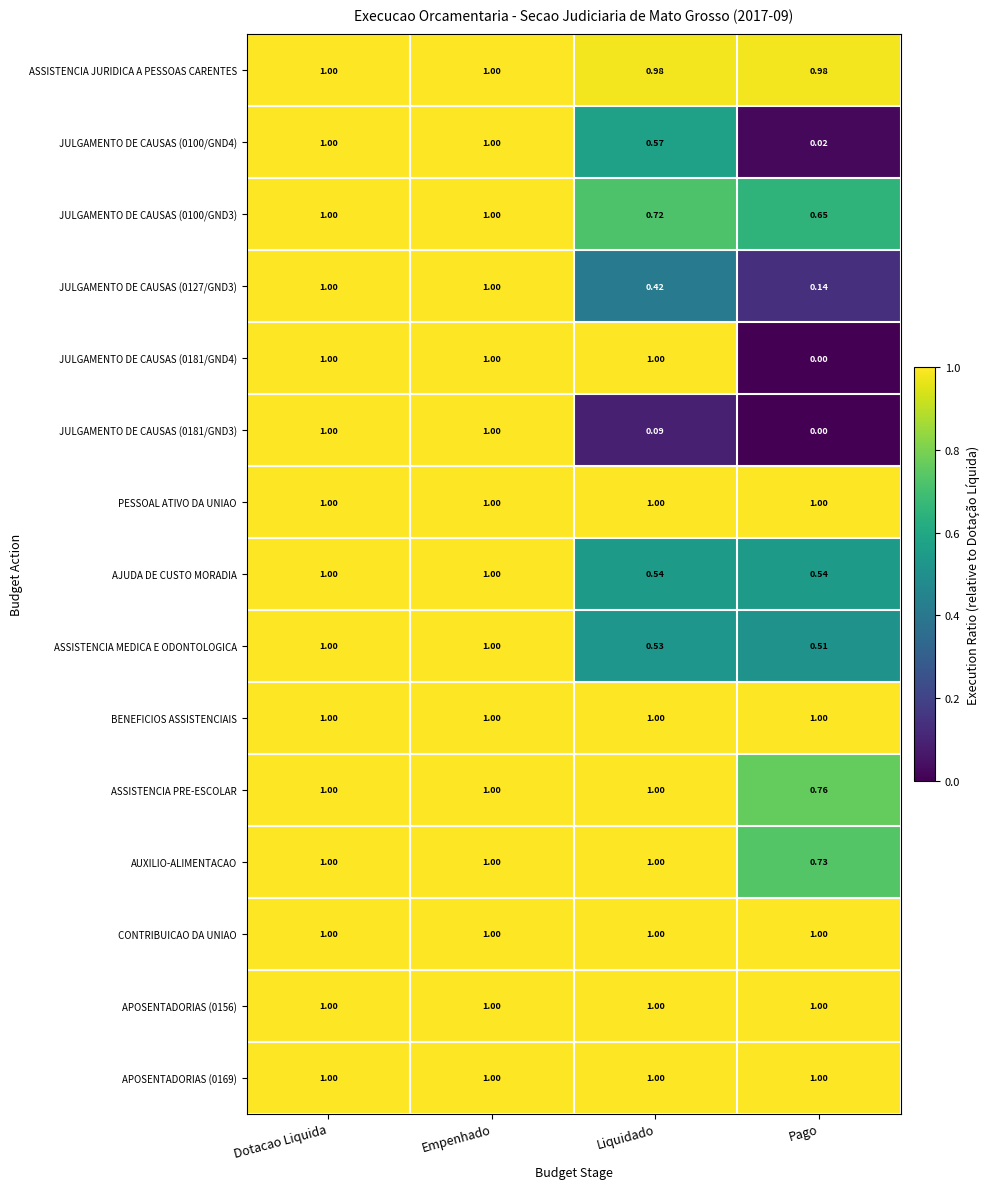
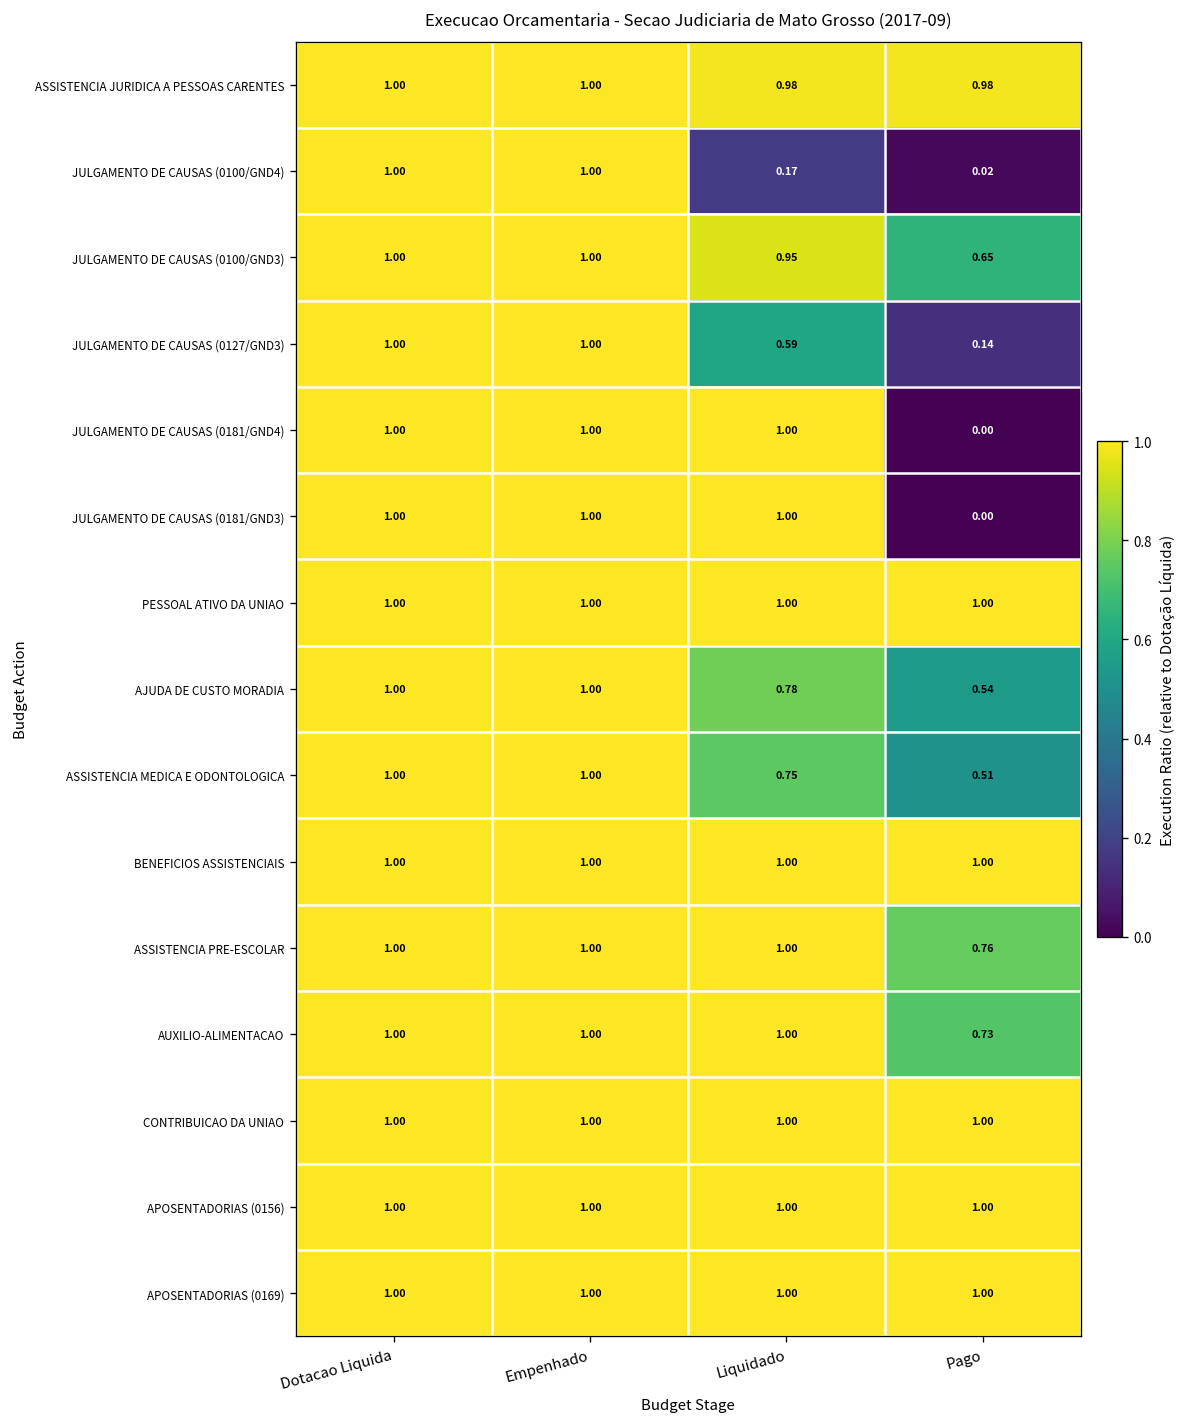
JULGAMENTO DE CAUSAS (0100/GND4), Liquidado: 0.57 -> 0.17
JULGAMENTO DE CAUSAS (0100/GND3), Liquidado: 0.72 -> 0.95
JULGAMENTO DE CAUSAS (0127/GND3), Liquidado: 0.42 -> 0.59
JULGAMENTO DE CAUSAS (0181/GND3), Liquidado: 0.09 -> 1.00
AJUDA DE CUSTO MORADIA, Liquidado: 0.54 -> 0.78
ASSISTENCIA MEDICA E ODONTOLOGICA, Liquidado: 0.53 -> 0.75
